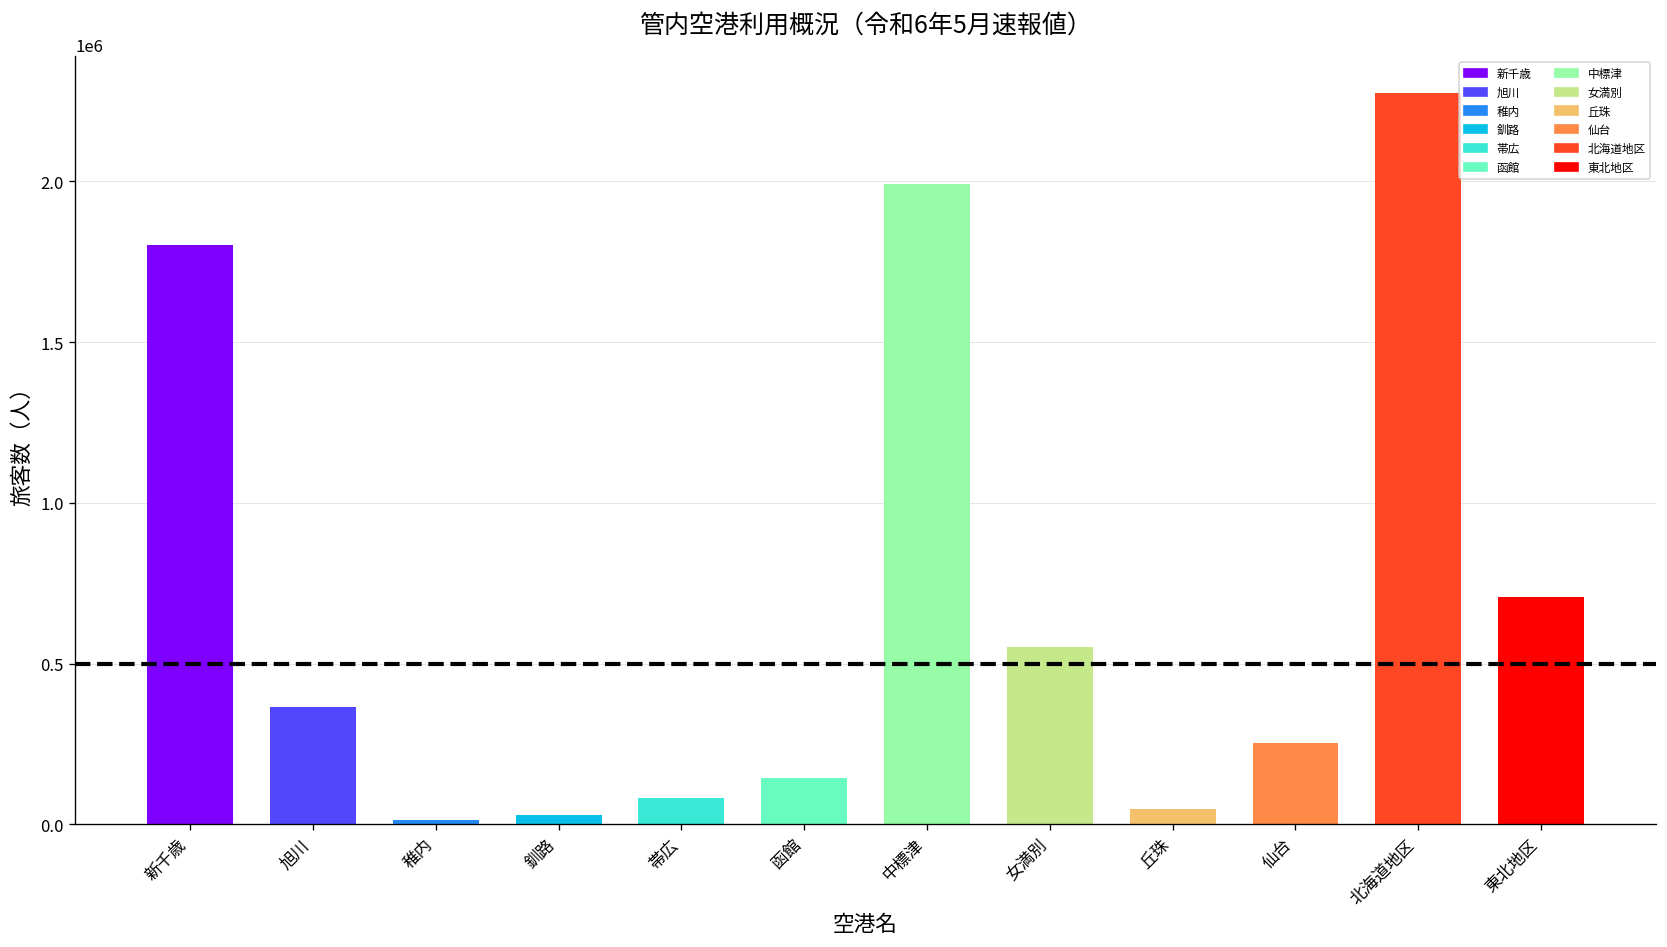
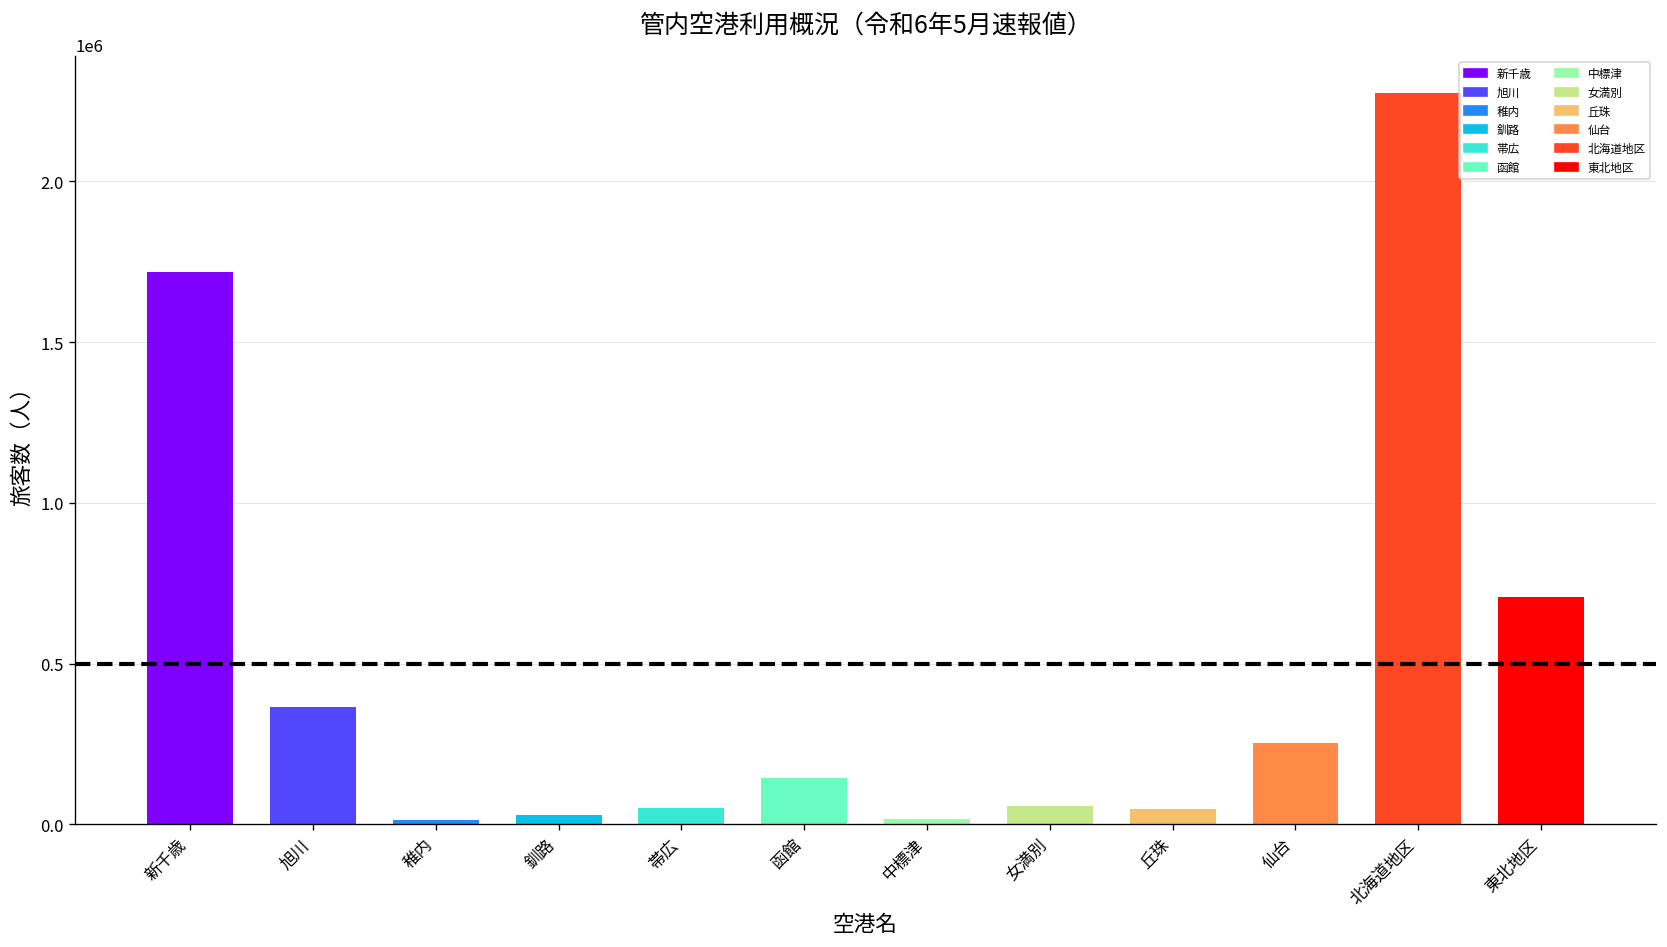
新千歳: 1800000 -> 1720000
帯広: 80000 -> 50000
中標津: 1990000 -> 20000
女満別: 550000 -> 60000
